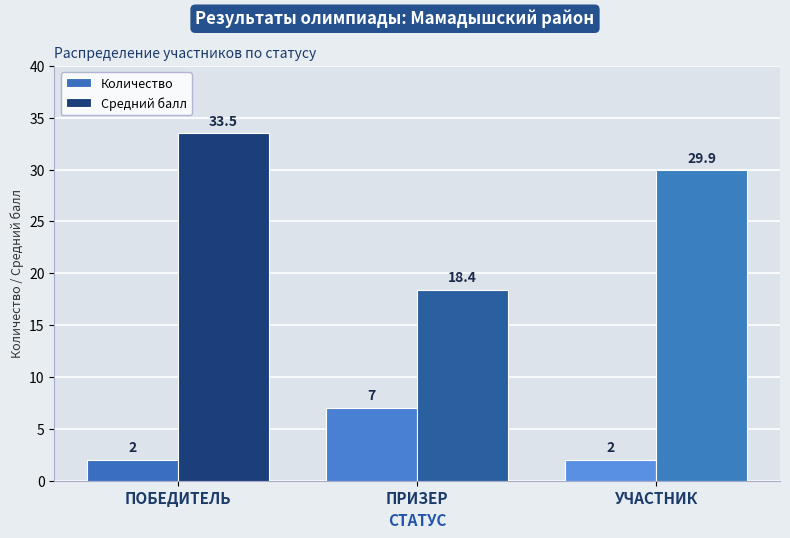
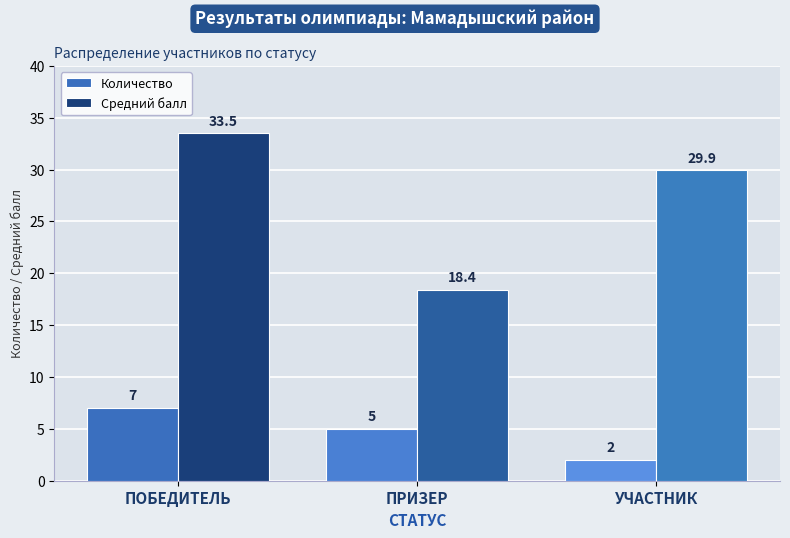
Количество, ПОБЕДИТЕЛЬ: 2 -> 7
Количество, ПРИЗЕР: 7 -> 5
